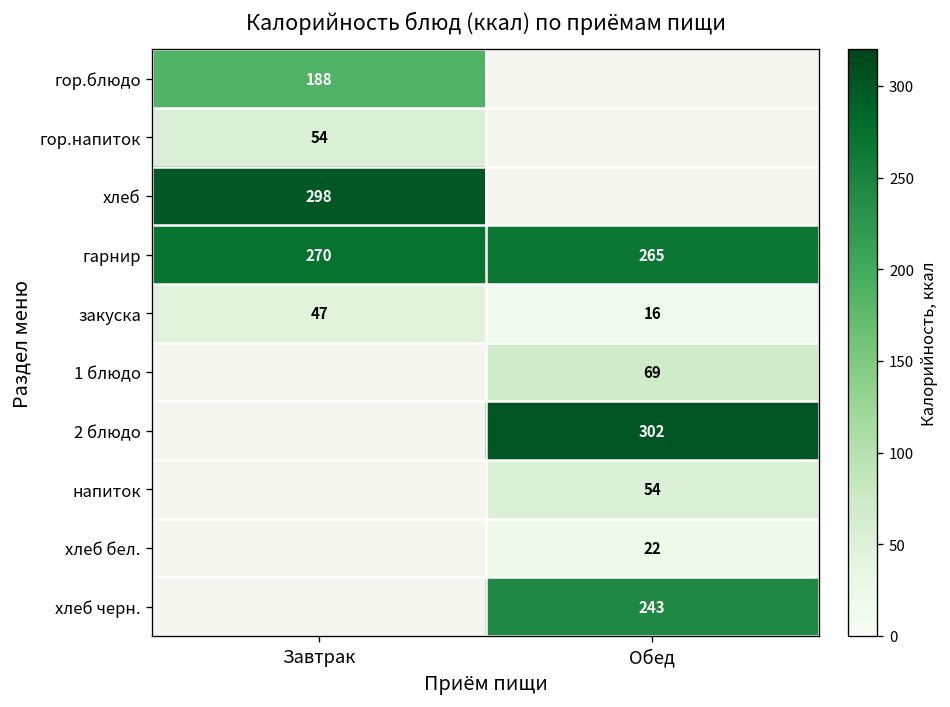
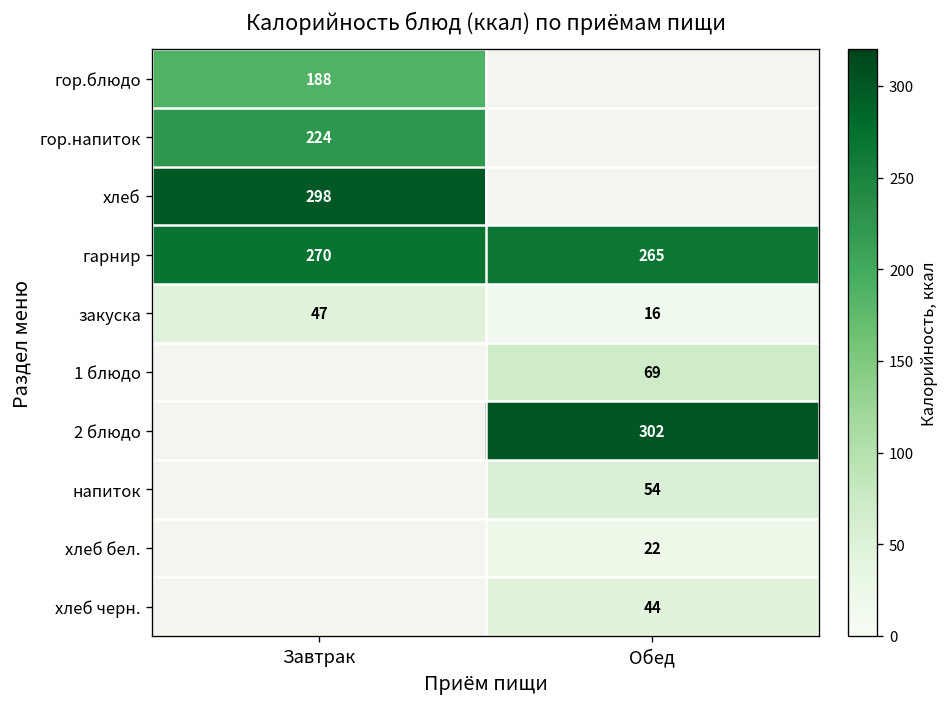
гор.напиток, Завтрак: 54 -> 224
хлеб черн., Обед: 243 -> 44
